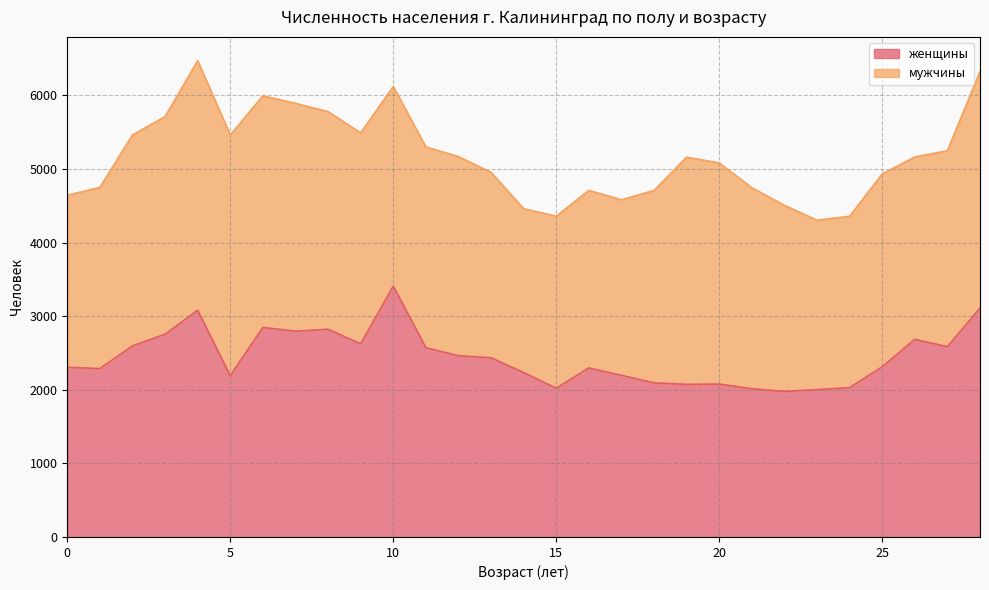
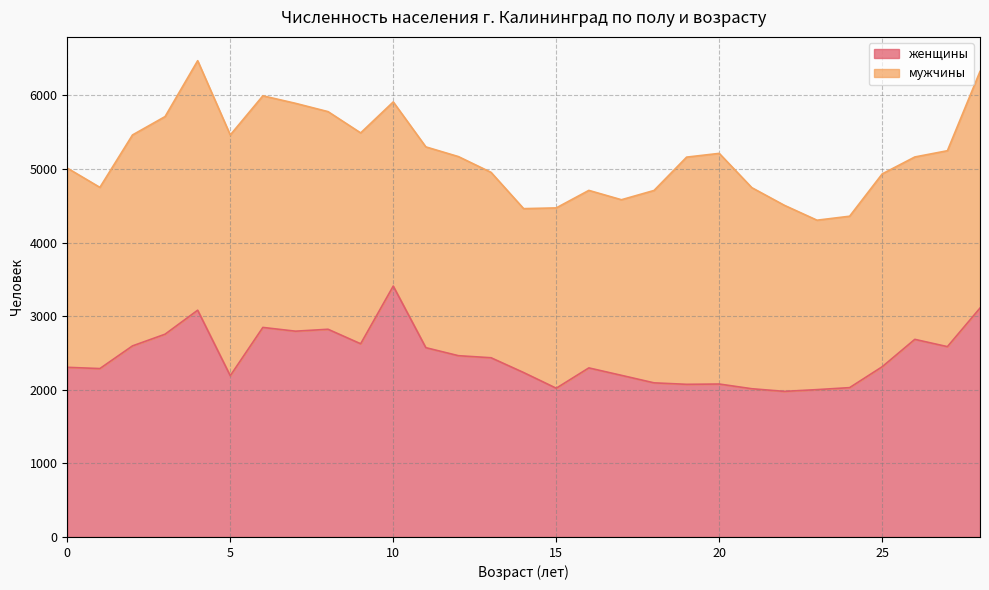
мужчины, 0: 2300 -> 2700
мужчины, 10: 2700 -> 2500
мужчины, 15: 2300 -> 2500
мужчины, 20: 3000 -> 3100
